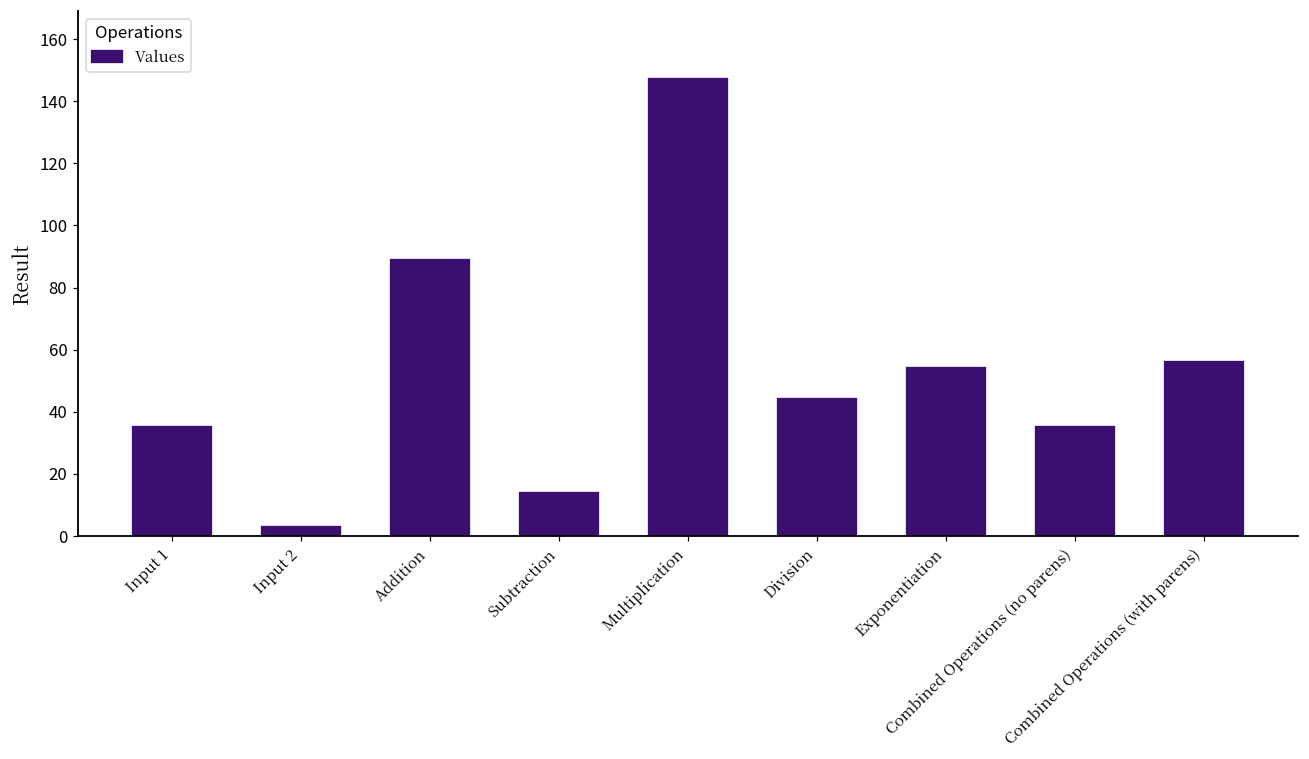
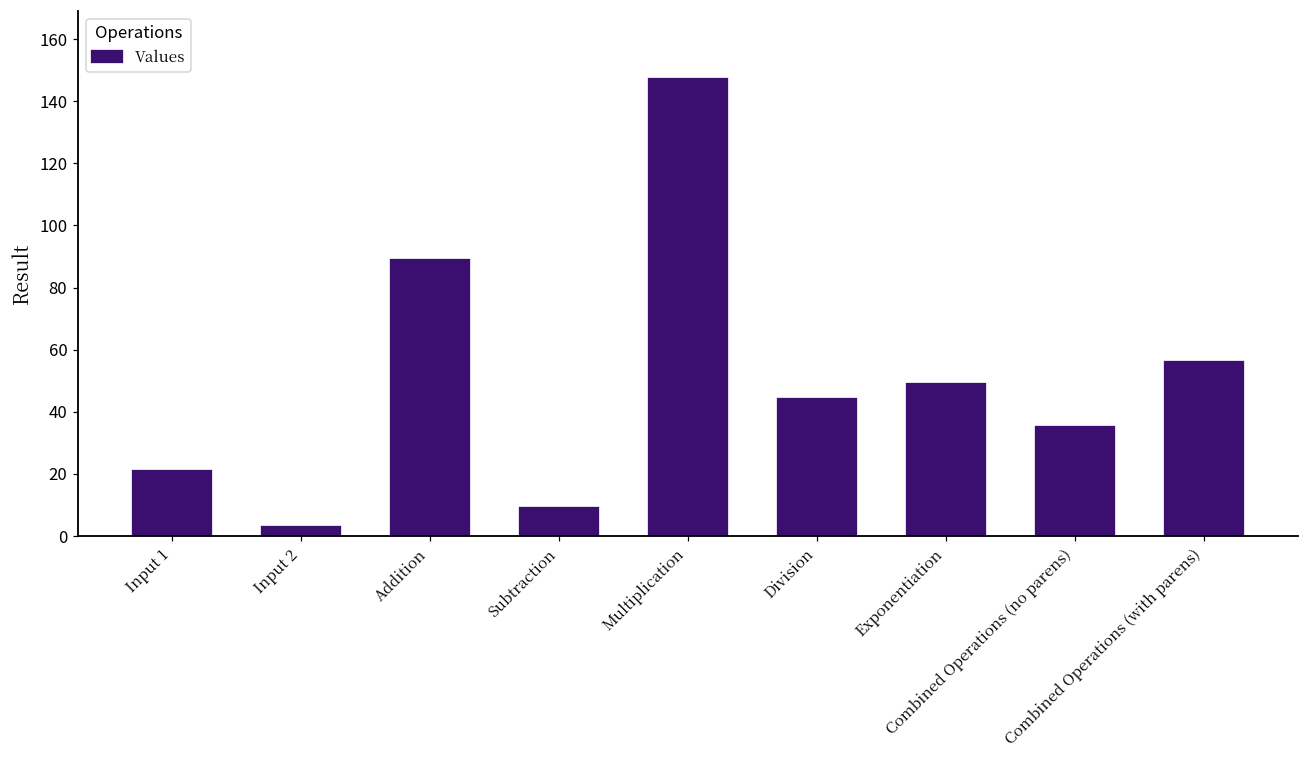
Input 1: 35 -> 21
Subtraction: 14 -> 9
Exponentiation: 54 -> 49
